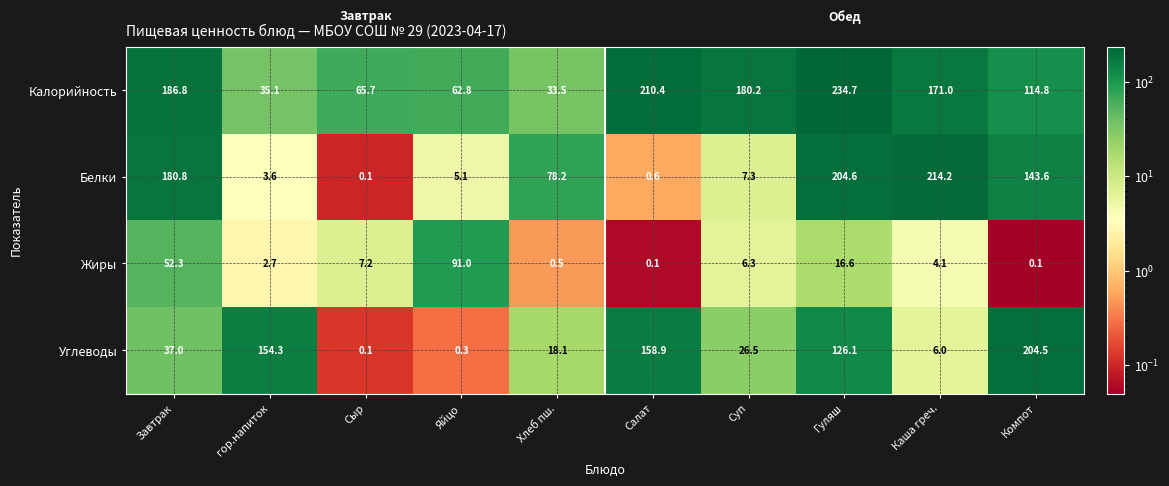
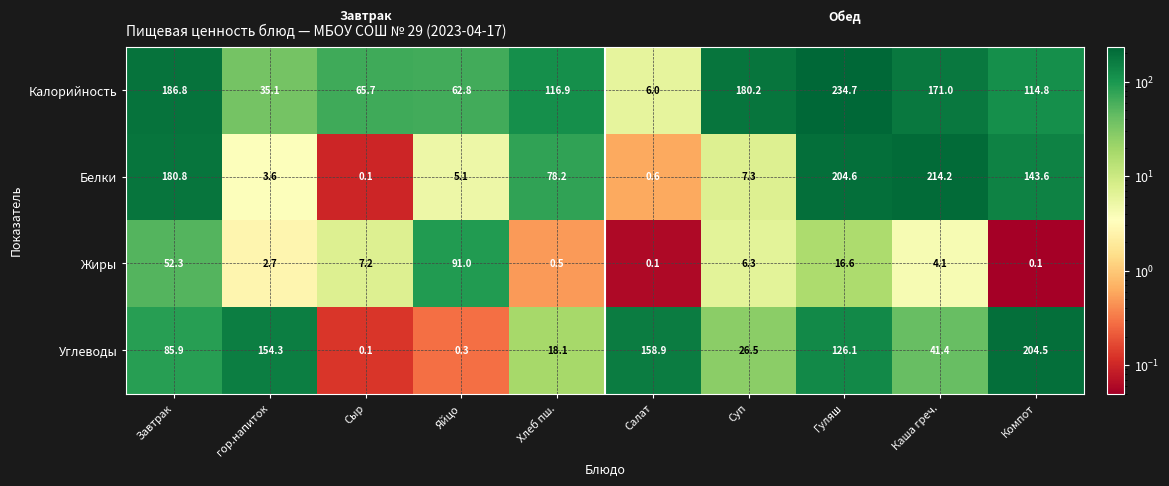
Калорийность, Хлеб пш.: 33.5 -> 116.9
Калорийность, Салат: 210.4 -> 6.0
Углеводы, Завтрак: 37.0 -> 85.9
Углеводы, Каша греч.: 6.0 -> 41.4
